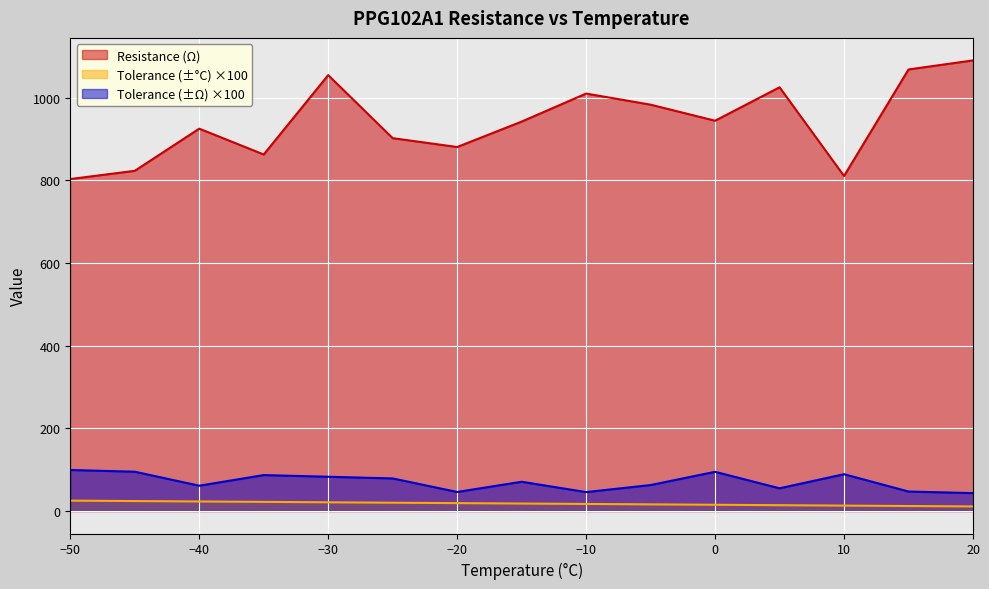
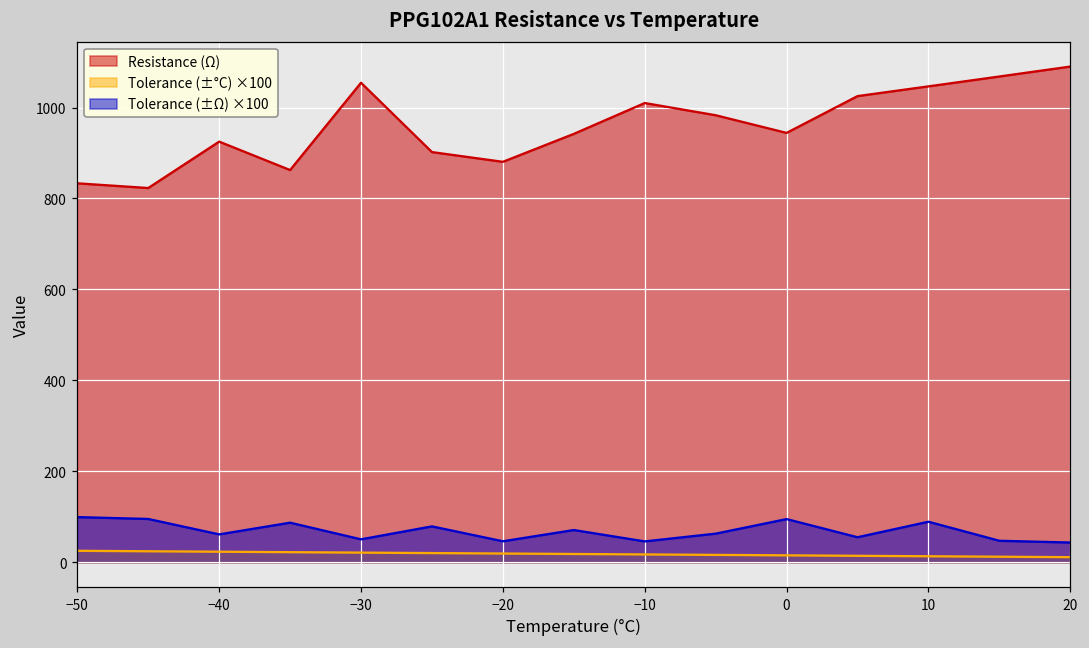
Resistance (Ω), −50: 800 -> 830
Tolerance (±Ω) ×100, −30: 80 -> 50
Resistance (Ω), 10: 810 -> 1050
